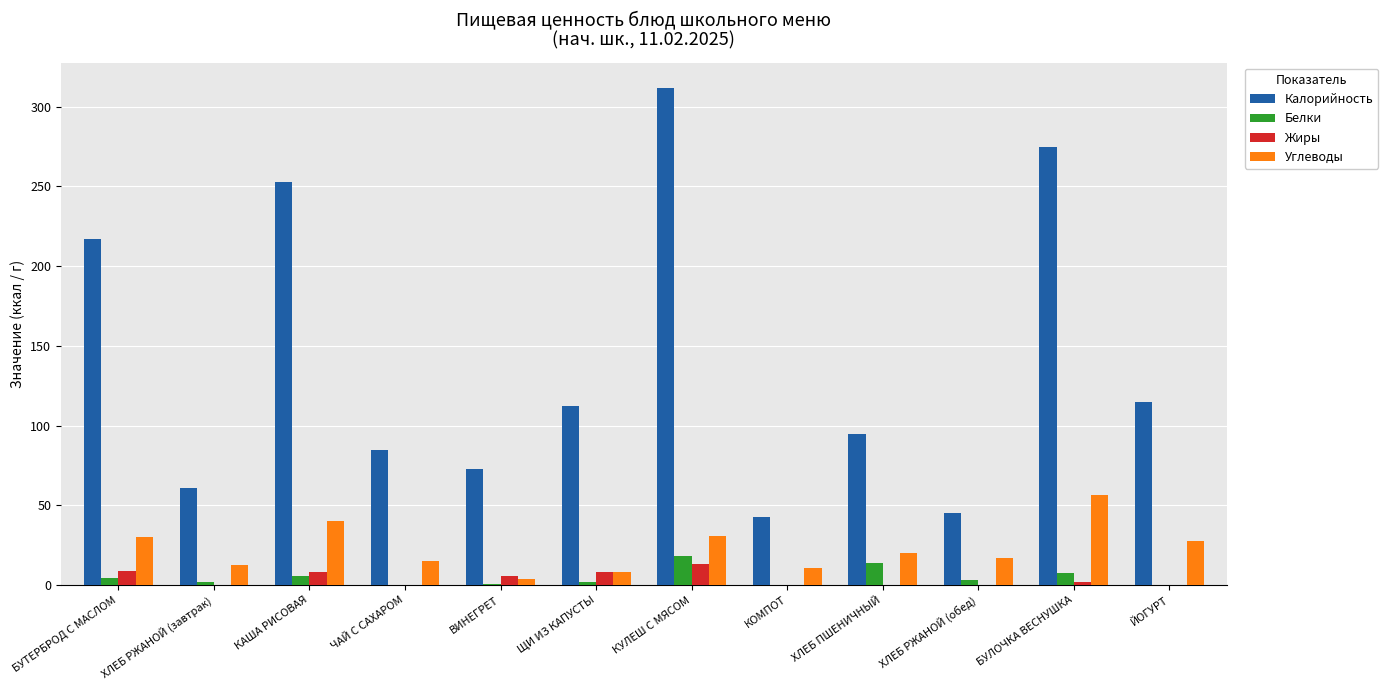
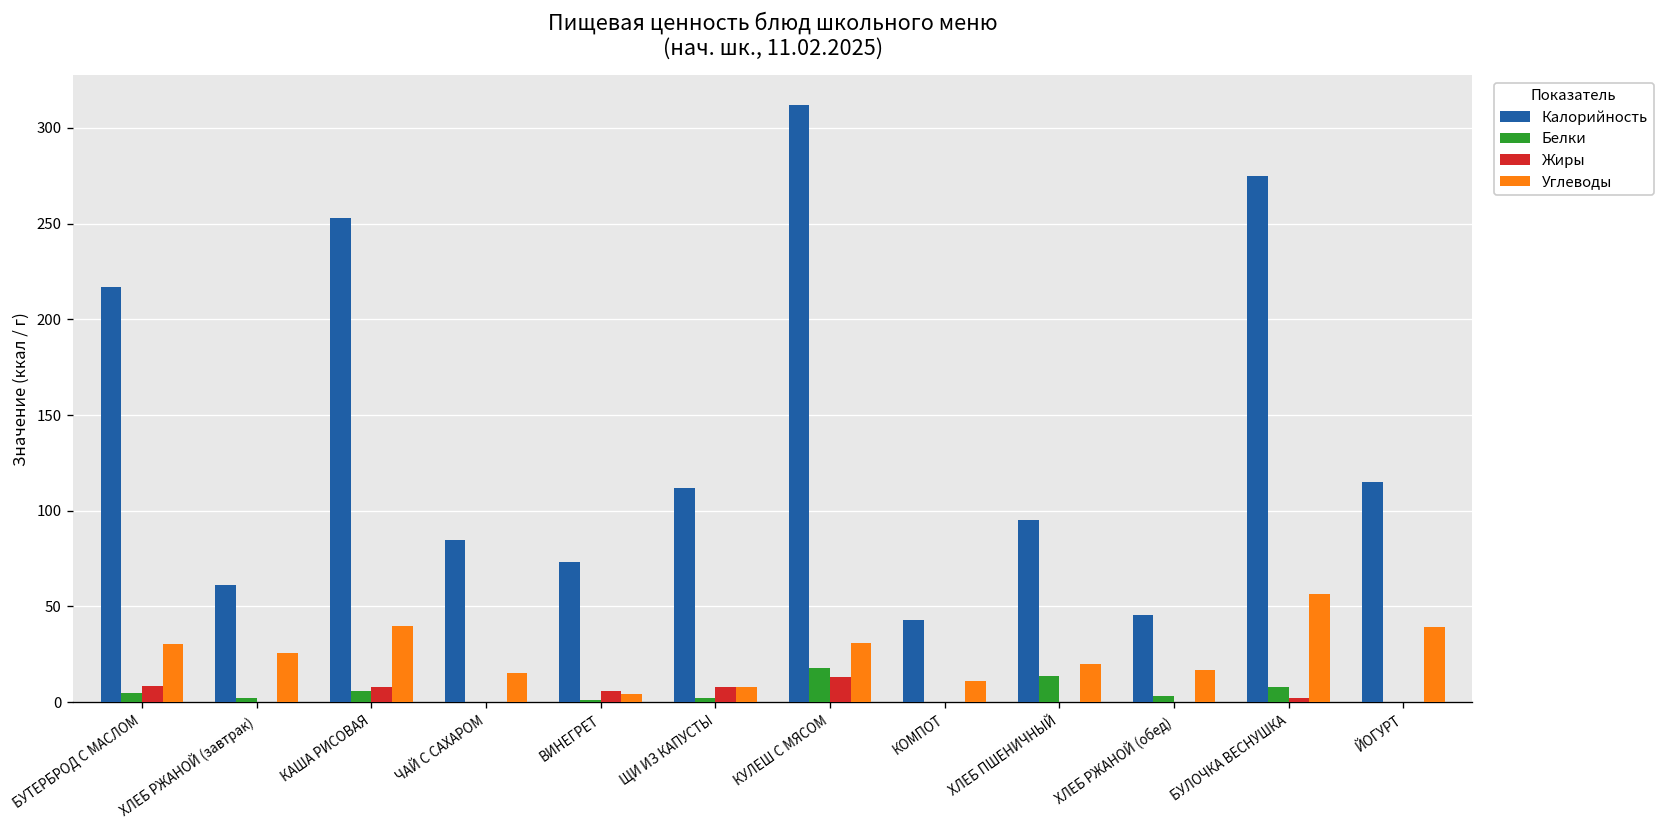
Углеводы, ХЛЕБ РЖАНОЙ (завтрак): 13 -> 26
Углеводы, ЙОГУРТ: 28 -> 39
